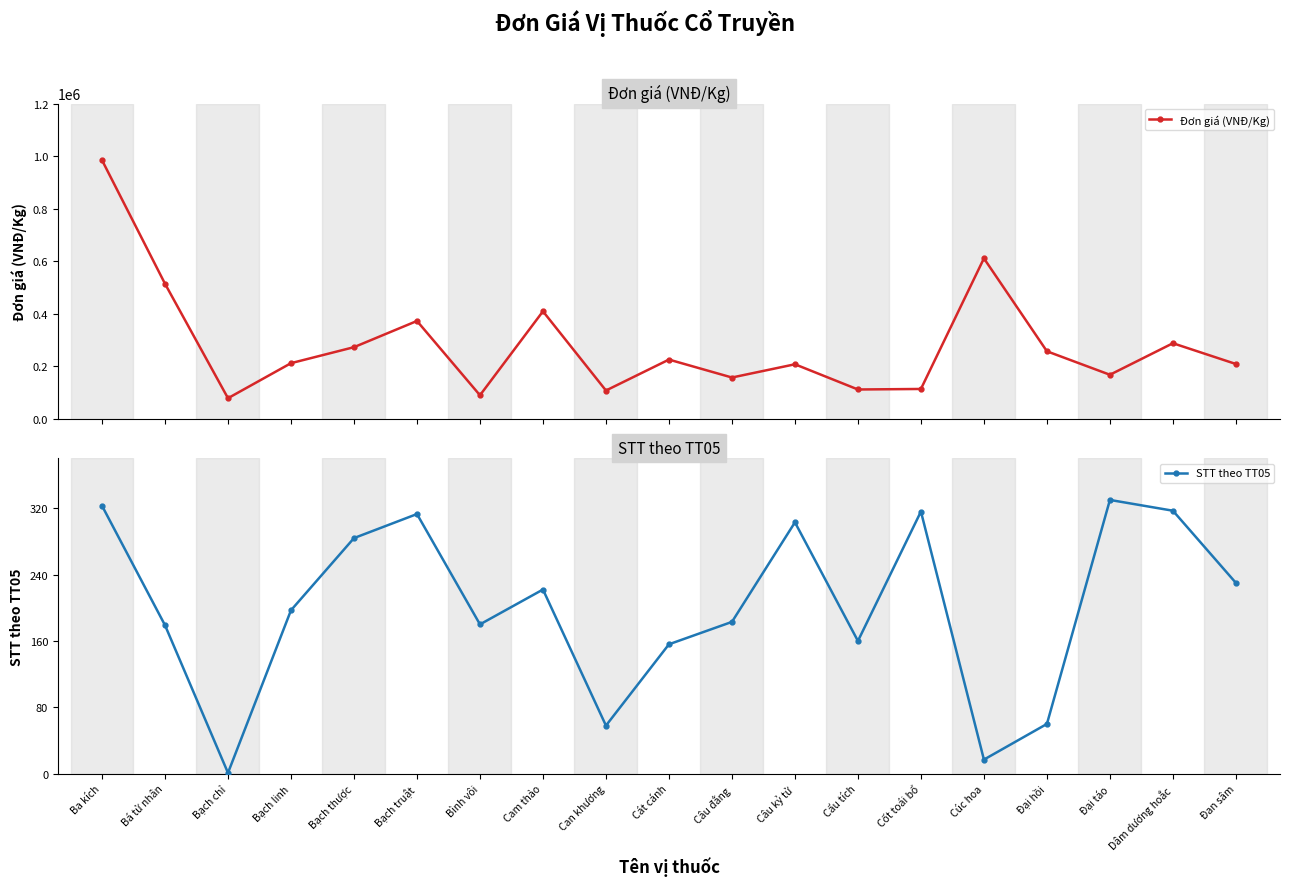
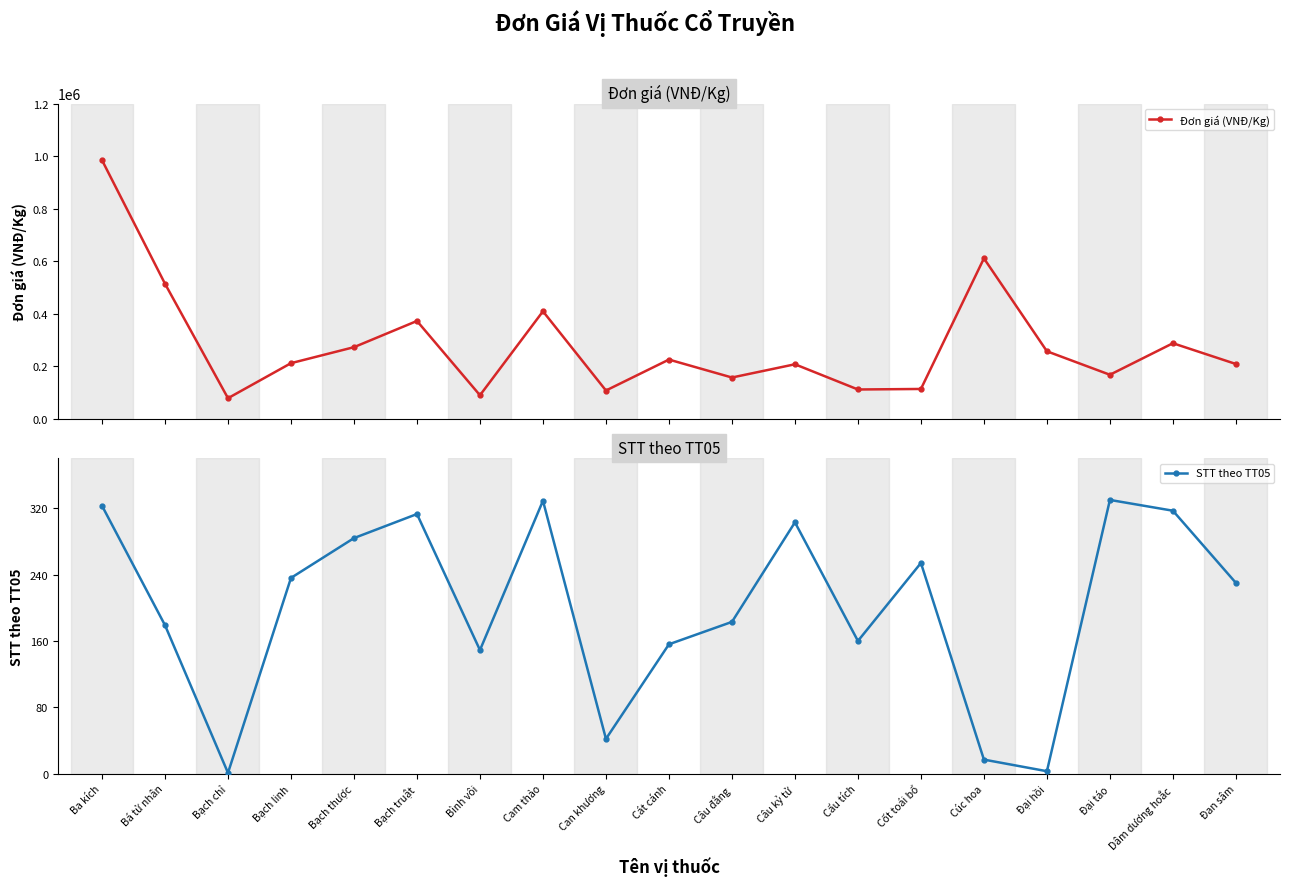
STT theo TT05, Bạch linh: 200 -> 240
STT theo TT05, Bình vôi: 180 -> 150
STT theo TT05, Cam thảo: 220 -> 330
STT theo TT05, Can khương: 60 -> 40
STT theo TT05, Cốt toái bổ: 320 -> 250
STT theo TT05, Đại hồi: 60 -> 0
